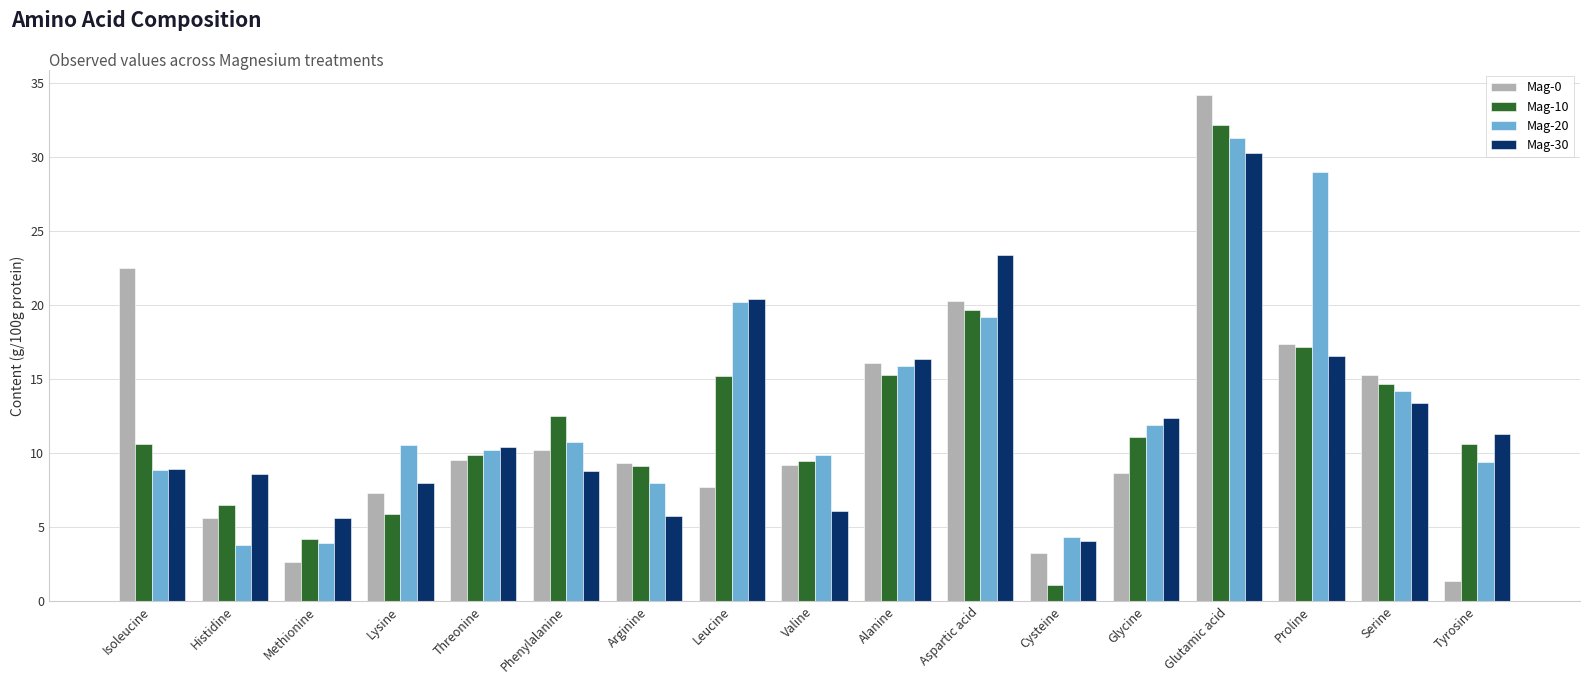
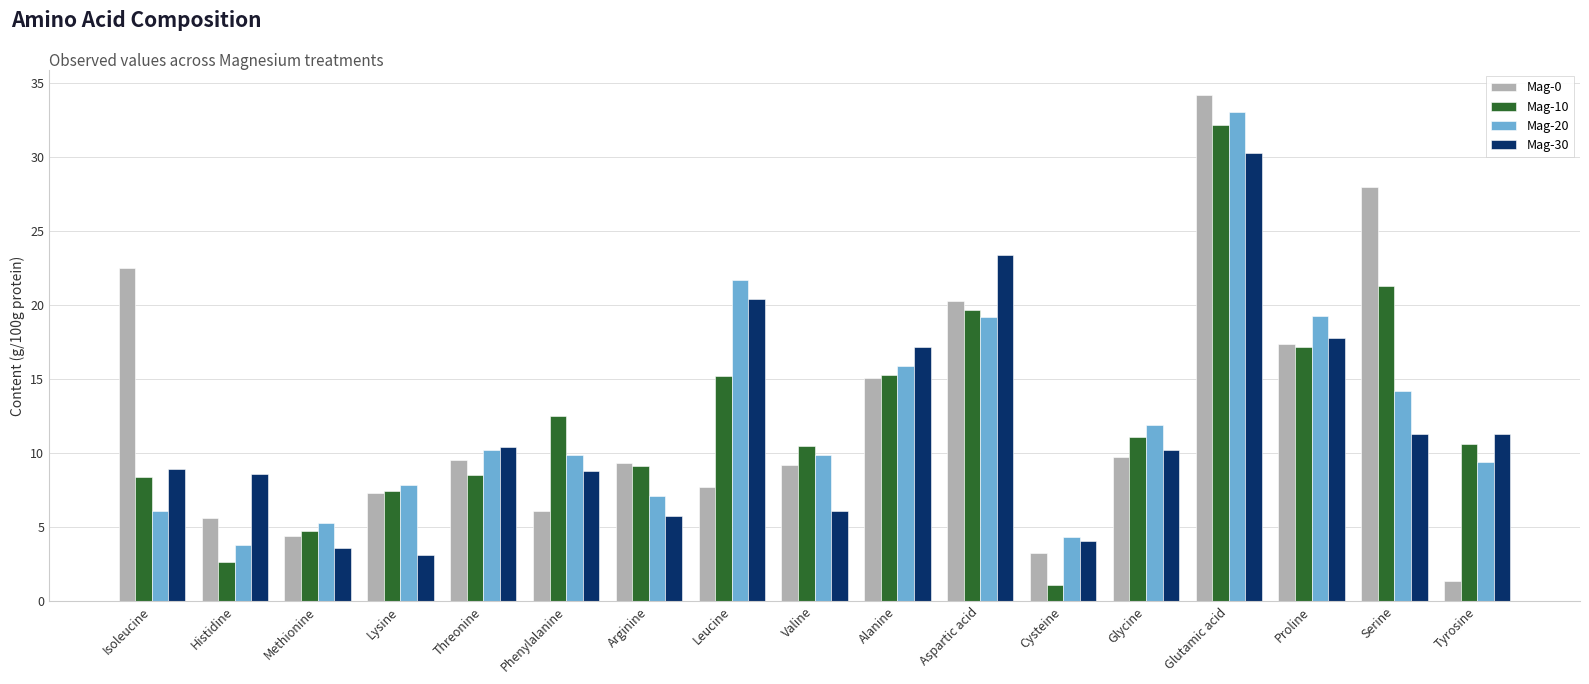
Mag-10, Isoleucine: 10.6 -> 8.4
Mag-20, Isoleucine: 8.9 -> 6.1
Mag-10, Histidine: 6.5 -> 2.7
Mag-0, Methionine: 2.7 -> 4.4
Mag-10, Methionine: 4.2 -> 4.8
Mag-20, Methionine: 3.9 -> 5.3
Mag-30, Methionine: 5.6 -> 3.6
Mag-10, Lysine: 5.9 -> 7.4
Mag-20, Lysine: 10.6 -> 7.8
Mag-30, Lysine: 8.0 -> 3.1
Mag-10, Threonine: 9.9 -> 8.5
Mag-0, Phenylalanine: 10.2 -> 6.1
Mag-20, Phenylalanine: 10.7 -> 9.9
Mag-20, Arginine: 8.0 -> 7.1
Mag-20, Leucine: 20.2 -> 21.7
Mag-10, Valine: 9.5 -> 10.5
Mag-0, Alanine: 16.1 -> 15.1
Mag-30, Alanine: 16.4 -> 17.2
Mag-0, Glycine: 8.7 -> 9.8
Mag-30, Glycine: 12.4 -> 10.2
Mag-20, Glutamic acid: 31.3 -> 33.1
Mag-20, Proline: 29.0 -> 19.3
Mag-30, Proline: 16.6 -> 17.8
Mag-0, Serine: 15.3 -> 28.0
Mag-10, Serine: 14.7 -> 21.3
Mag-30, Serine: 13.4 -> 11.3
